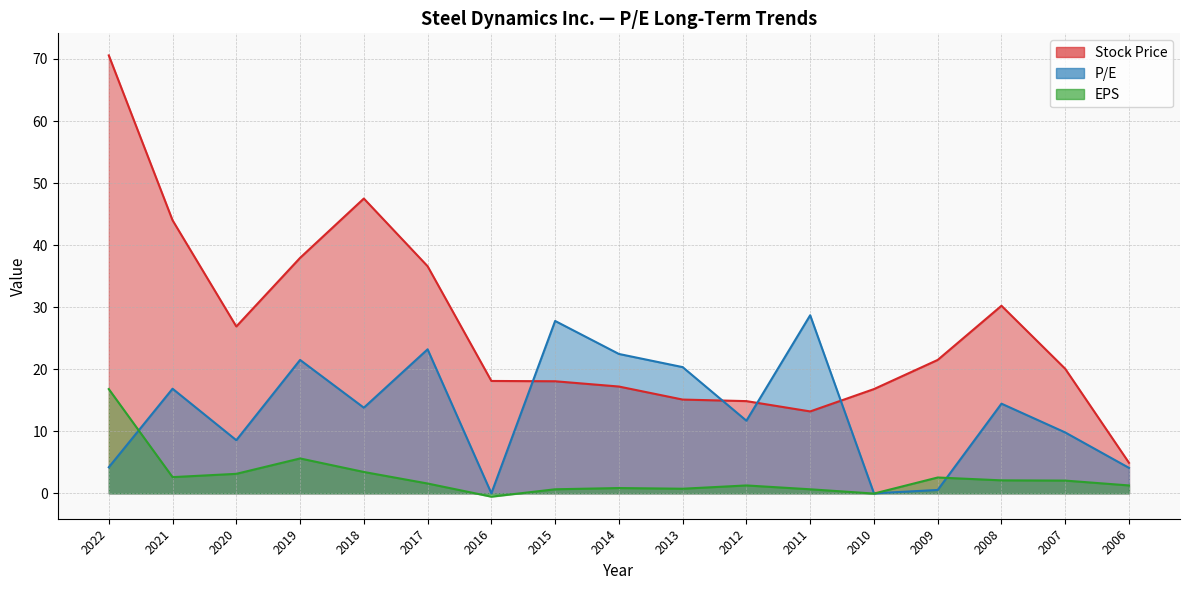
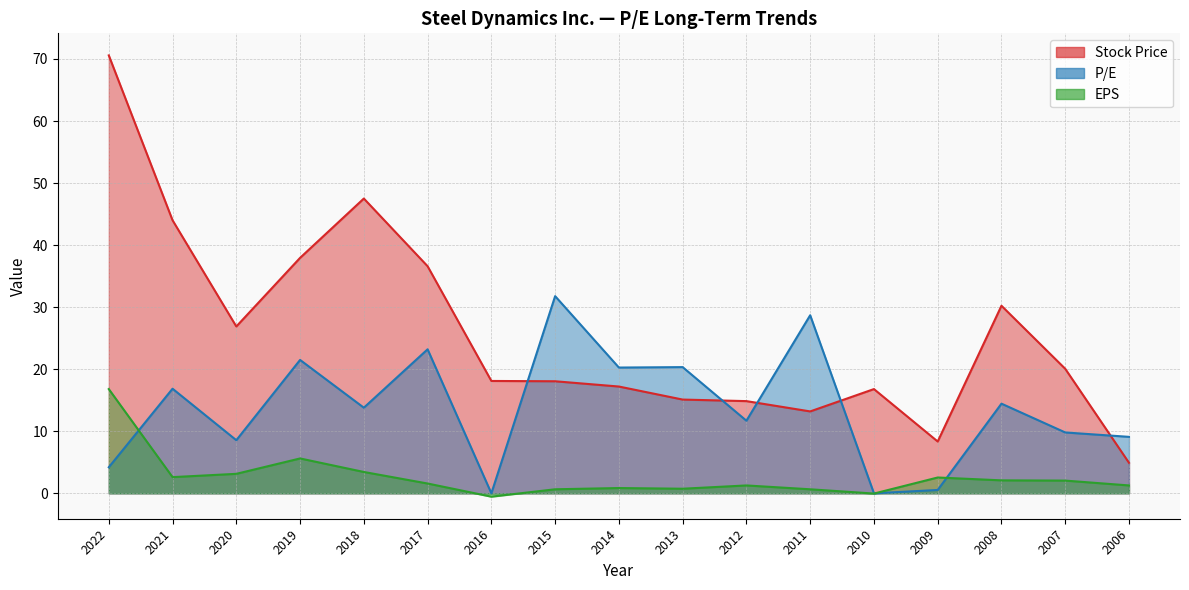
P/E, 2015: 28 -> 32
P/E, 2014: 22 -> 20
Stock Price, 2009: 22 -> 8
P/E, 2006: 4 -> 9
